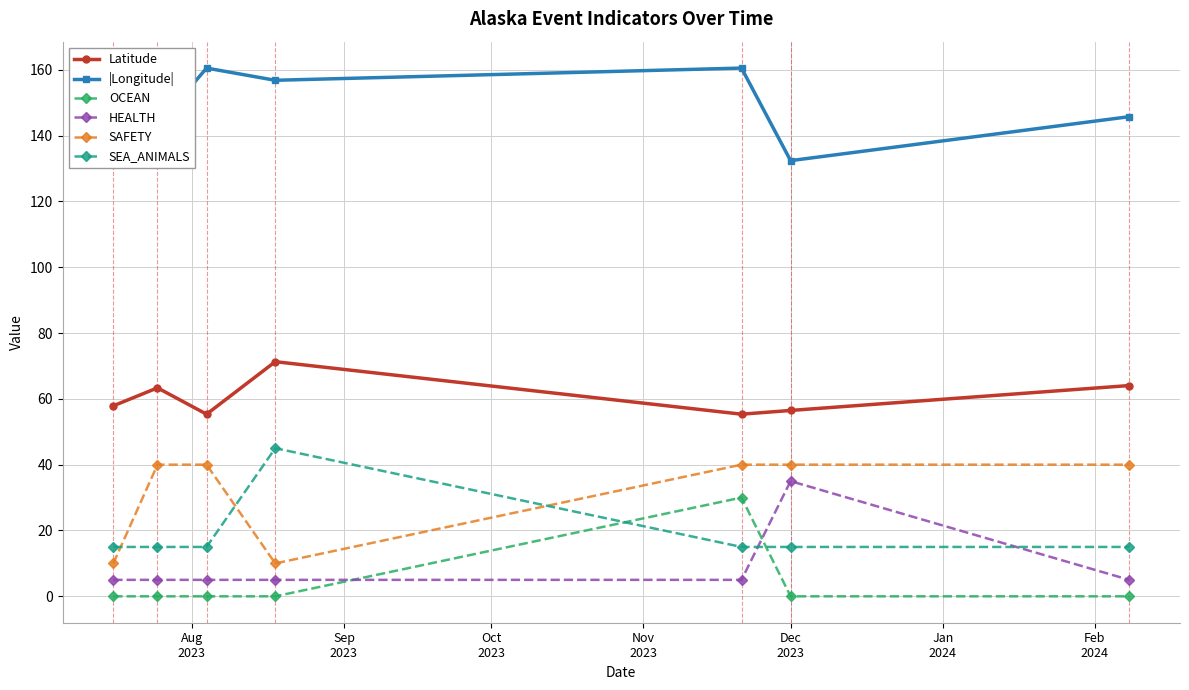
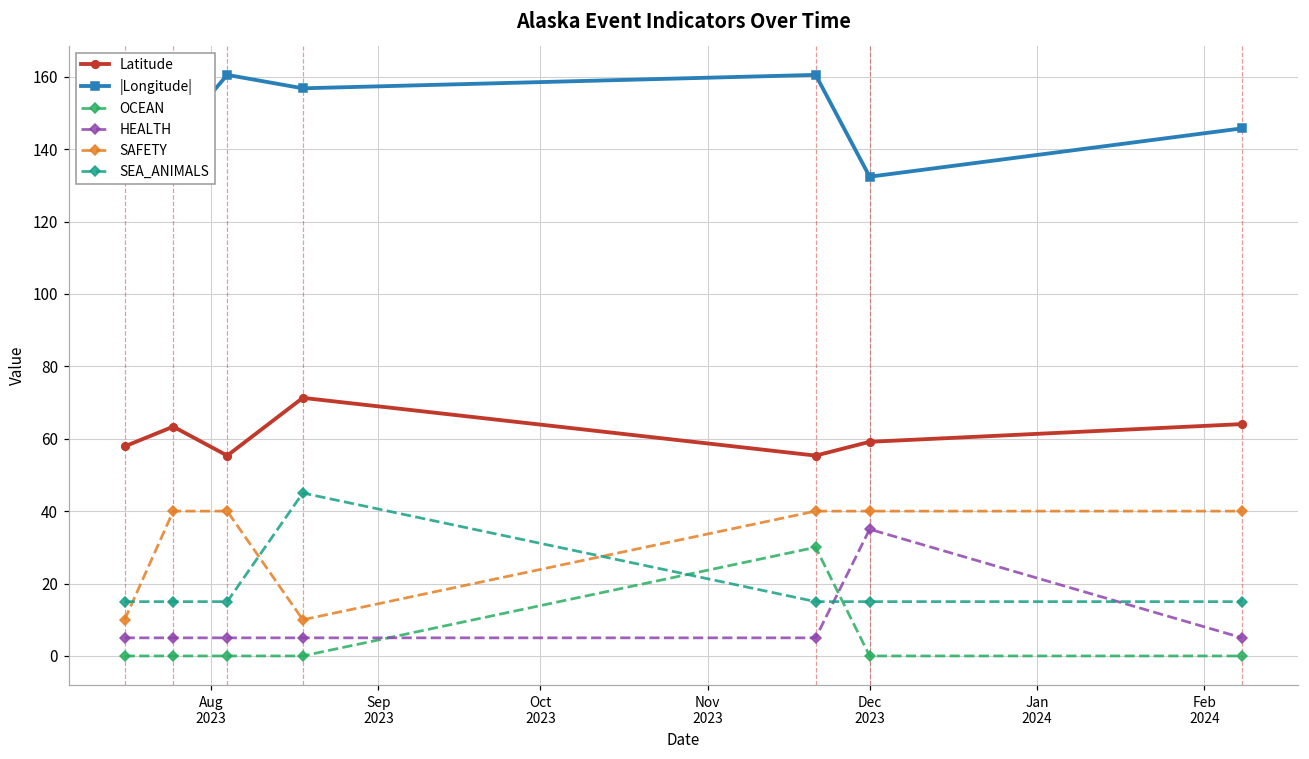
Latitude, Dec 2023: 56 -> 59
